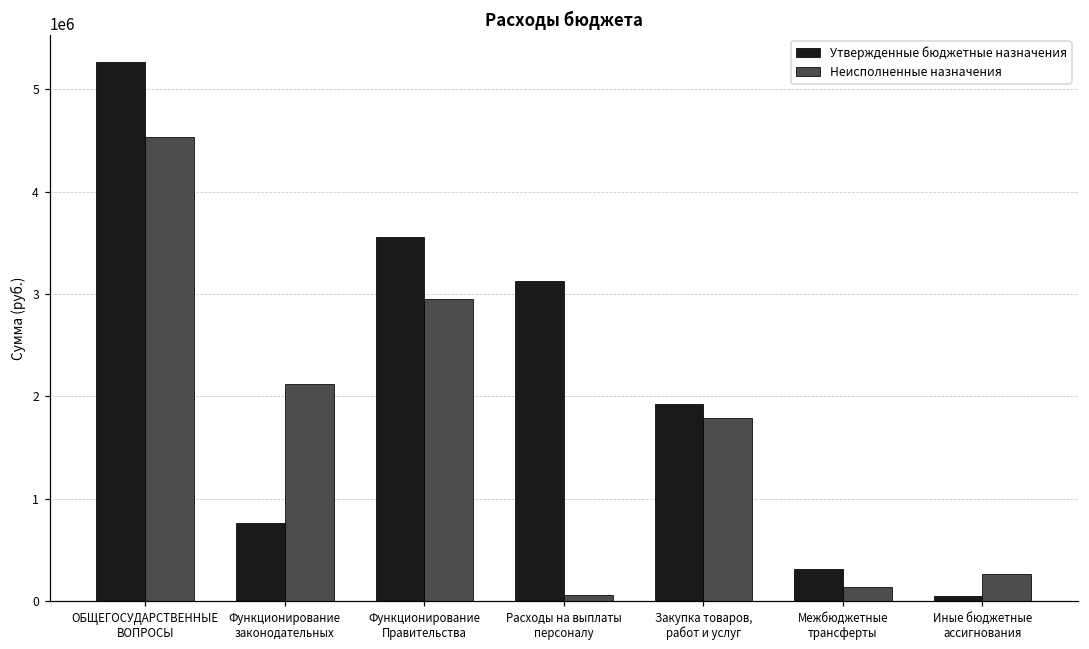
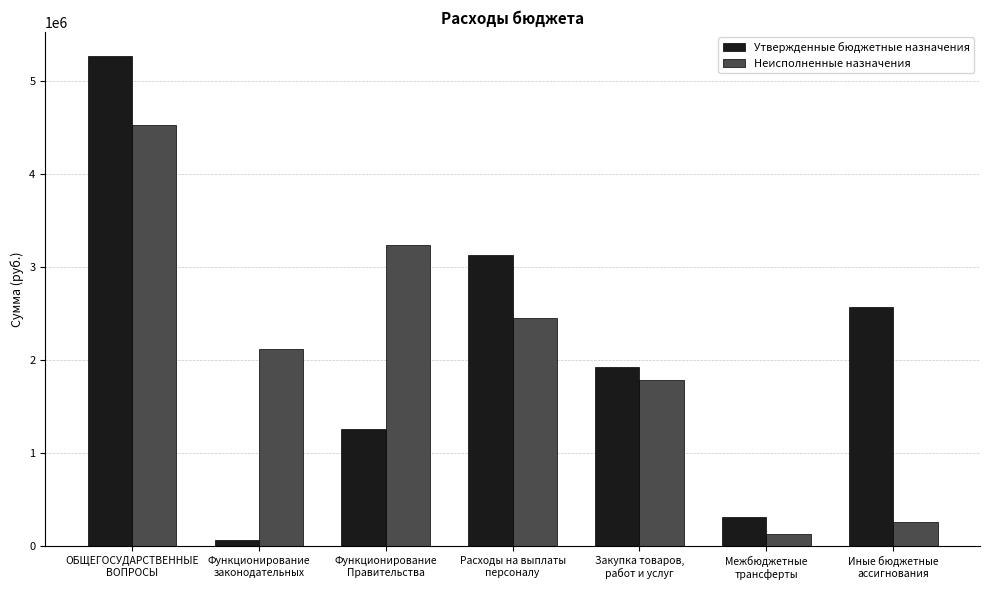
Утвержденные бюджетные назначения, Функционирование законодательных: 800000 -> 100000
Утвержденные бюджетные назначения, Функционирование Правительства: 3600000 -> 1300000
Неисполненные назначения, Функционирование Правительства: 2900000 -> 3200000
Неисполненные назначения, Расходы на выплаты персоналу: 100000 -> 2500000
Утвержденные бюджетные назначения, Иные бюджетные ассигнования: 0 -> 2600000
